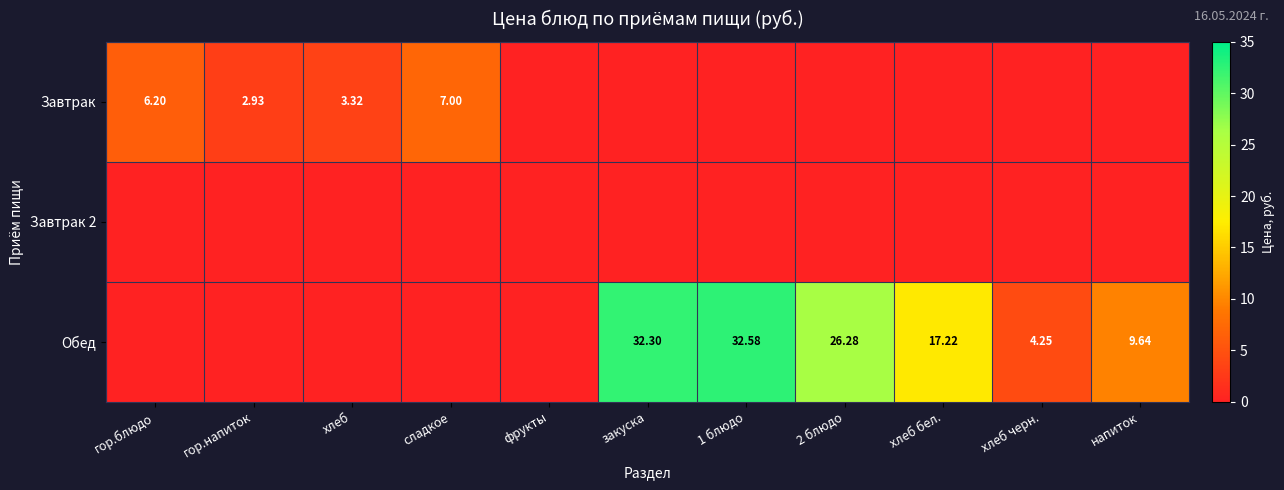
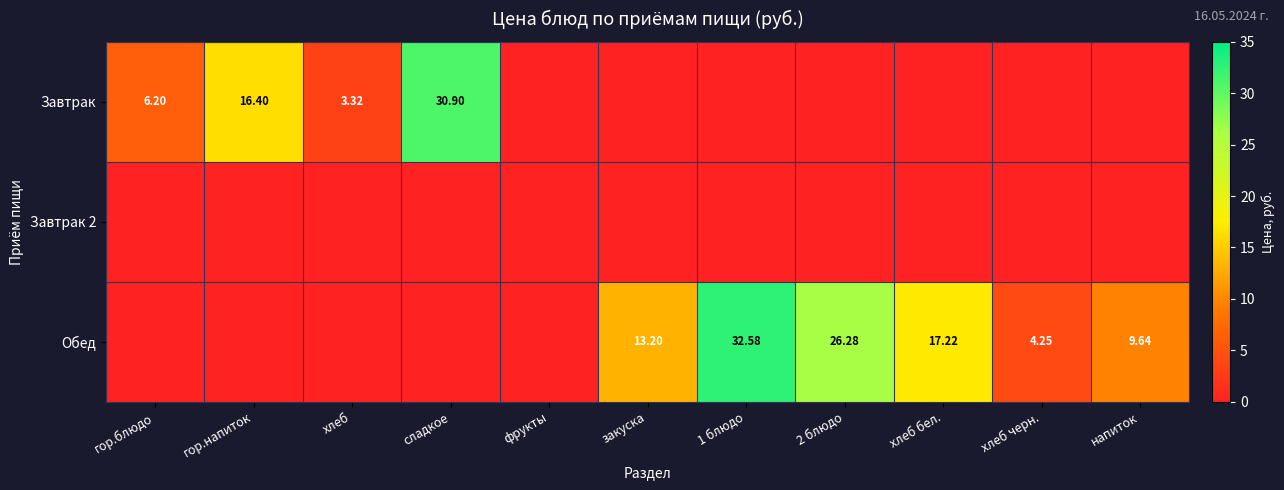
Завтрак, гор.напиток: 2.93 -> 16.40
Завтрак, сладкое: 7.00 -> 30.90
Обед, закуска: 32.30 -> 13.20
